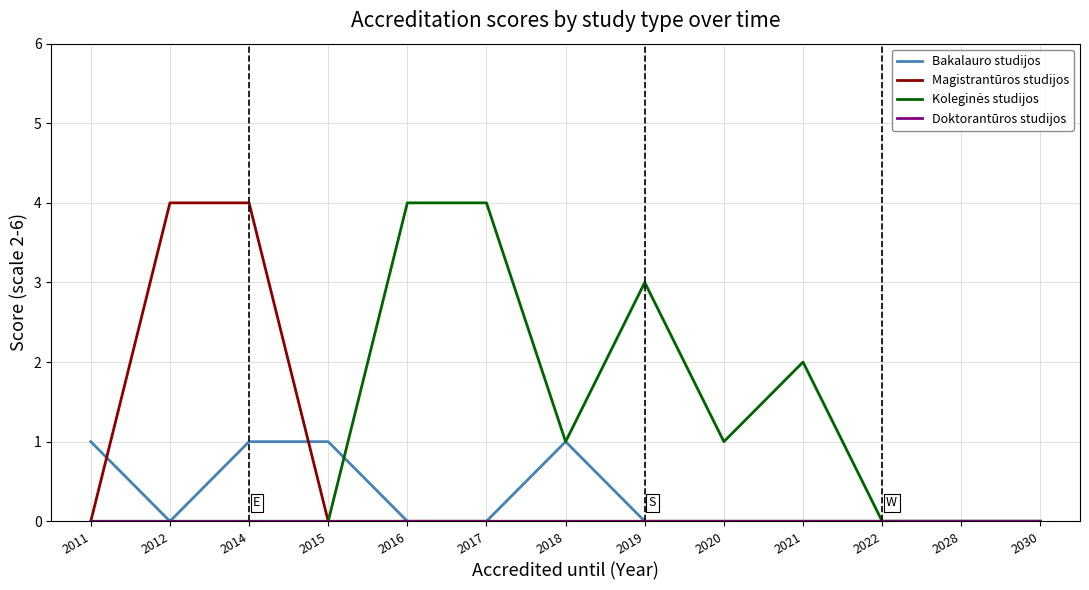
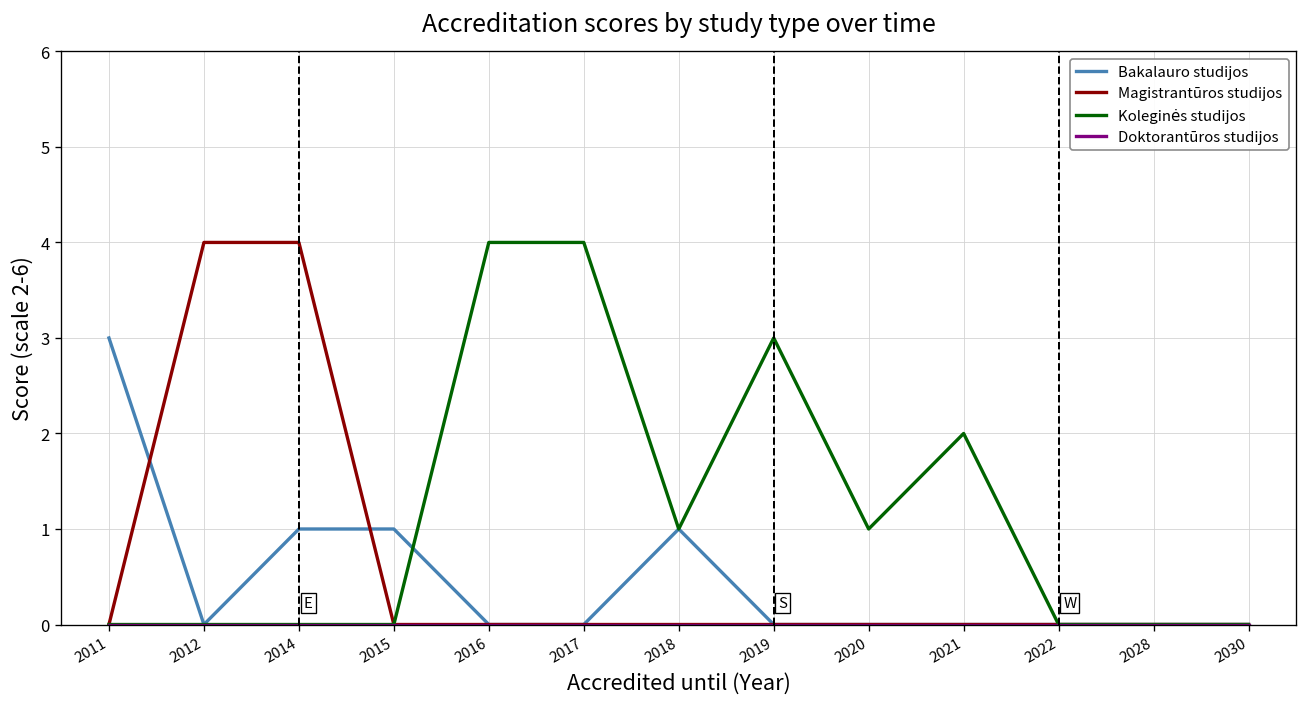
Bakalauro studijos, 2011: 1 -> 3
